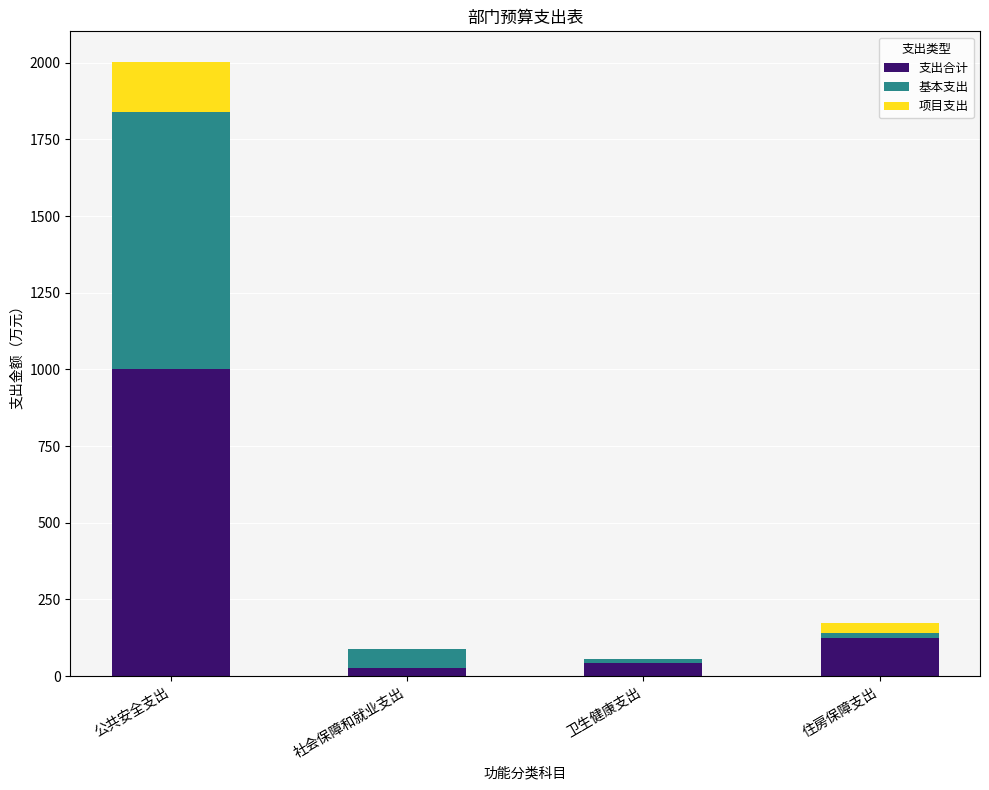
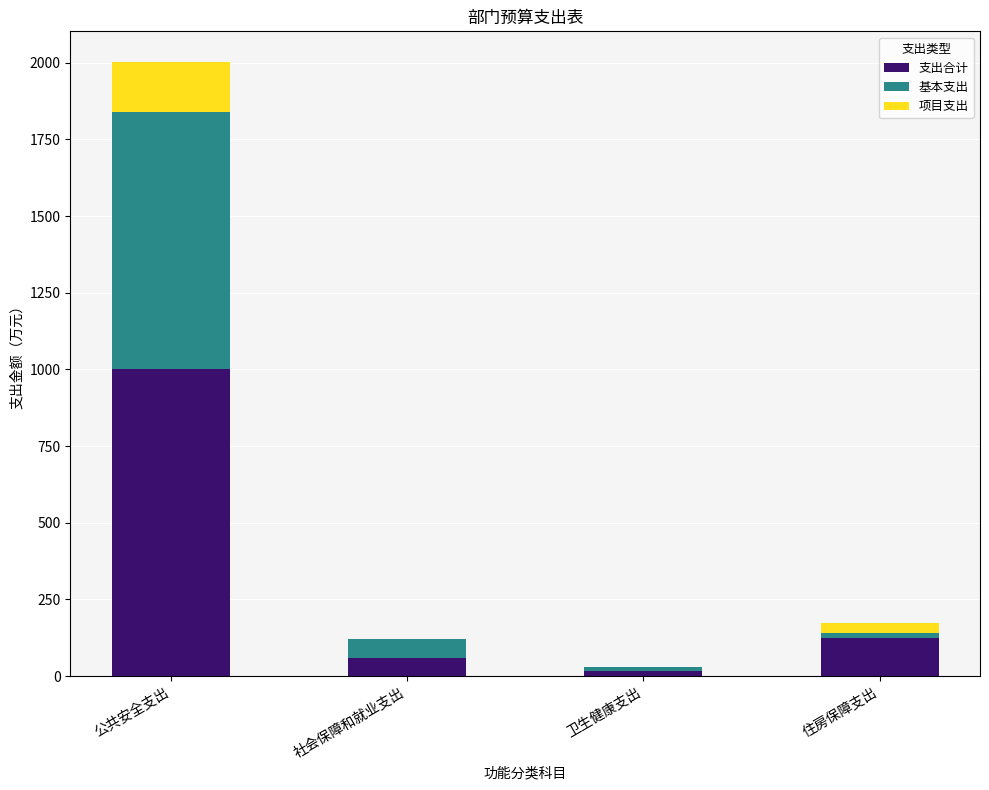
支出合计, 社会保障和就业支出: 30 -> 60
支出合计, 卫生健康支出: 40 -> 20
